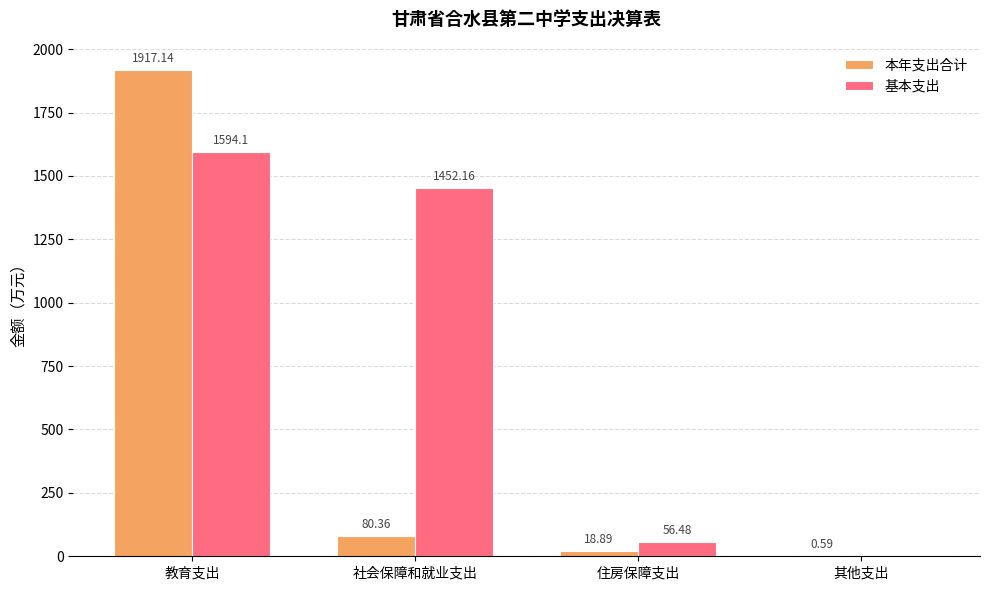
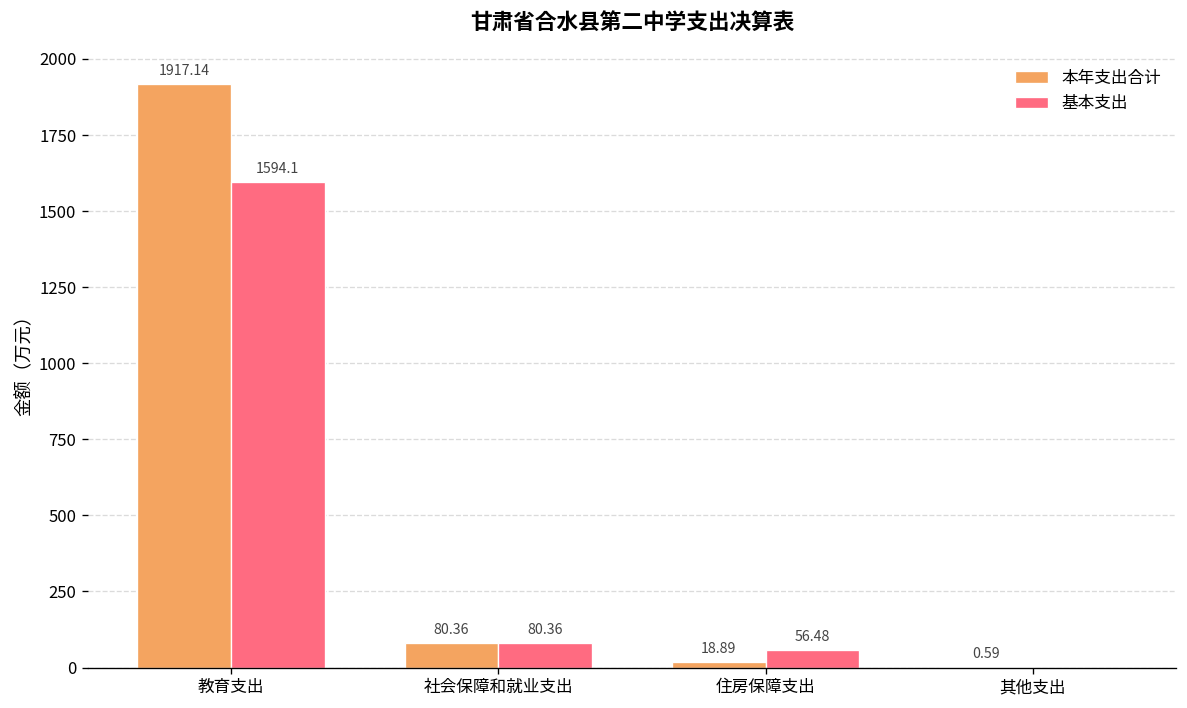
基本支出, 社会保障和就业支出: 1452.16 -> 80.36
